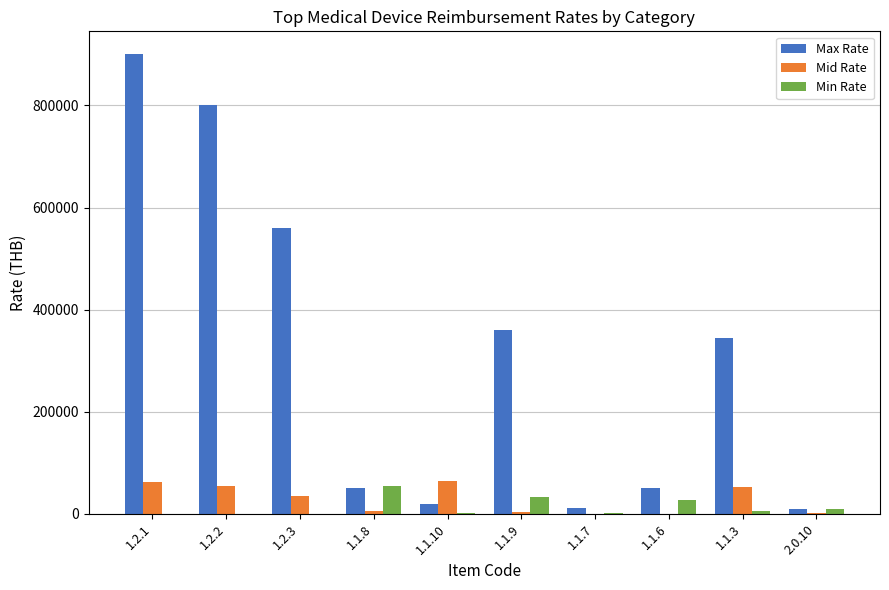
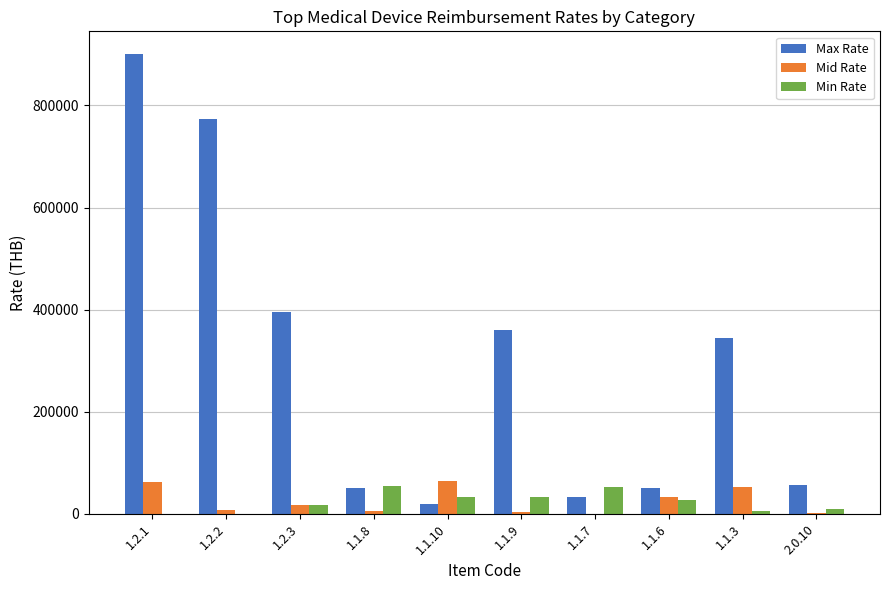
Max Rate, 1.2.2: 800000 -> 770000
Mid Rate, 1.2.2: 50000 -> 10000
Max Rate, 1.2.3: 560000 -> 390000
Mid Rate, 1.2.3: 40000 -> 20000
Min Rate, 1.2.3: 0 -> 20000
Min Rate, 1.1.10: 0 -> 30000
Max Rate, 1.1.7: 10000 -> 30000
Min Rate, 1.1.7: 0 -> 50000
Mid Rate, 1.1.6: 0 -> 30000
Max Rate, 2.0.10: 10000 -> 60000
